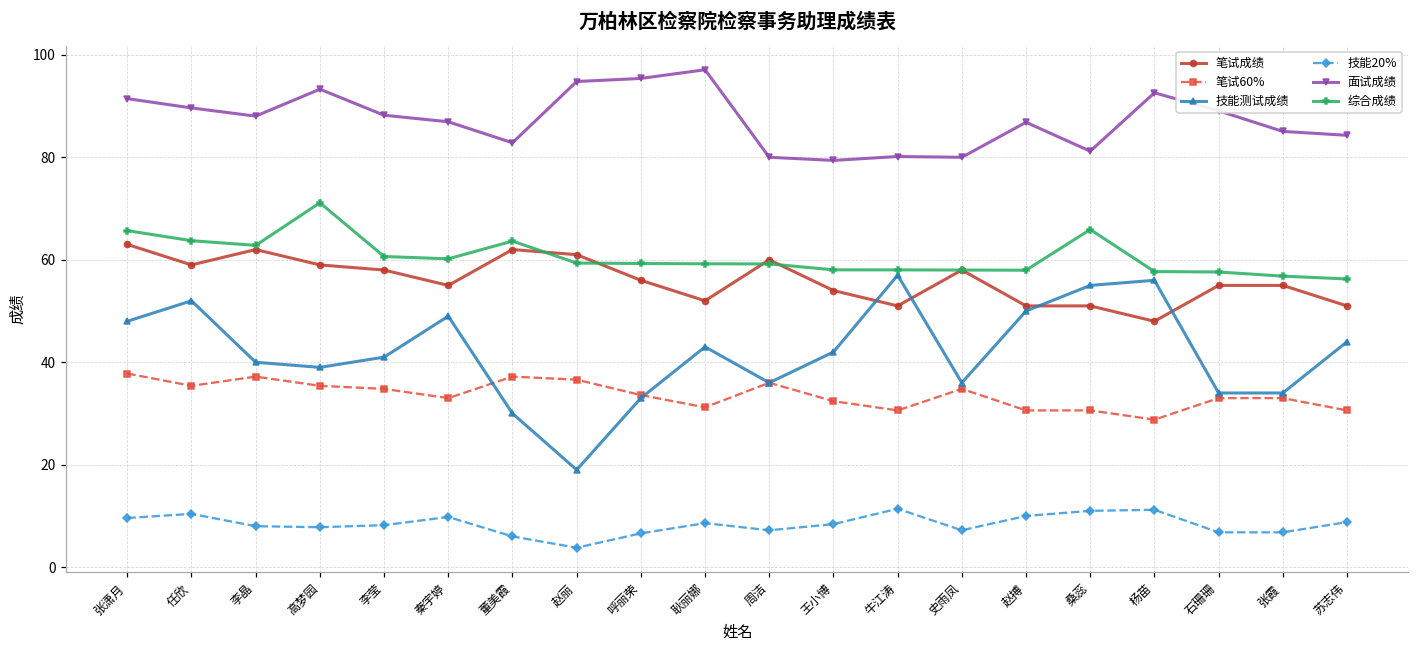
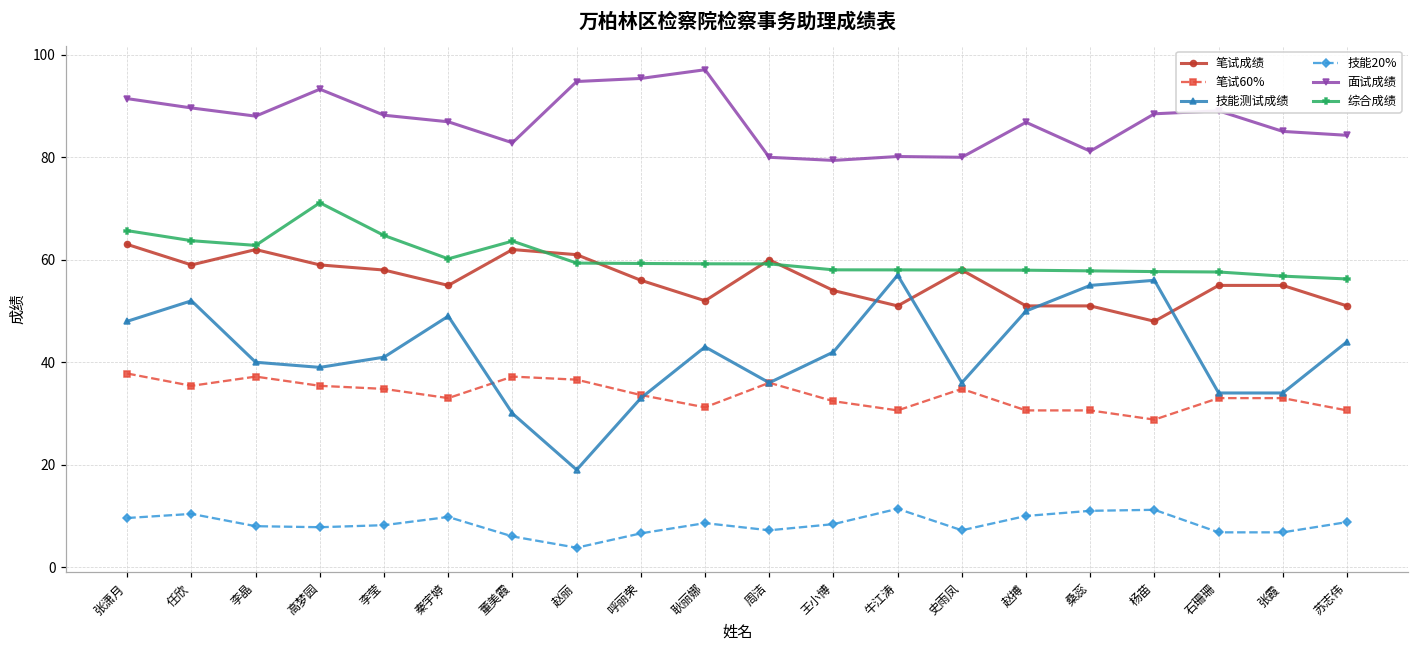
综合成绩, 李莹: 61 -> 65
综合成绩, 桑蕊: 66 -> 58
面试成绩, 杨苗: 93 -> 89
